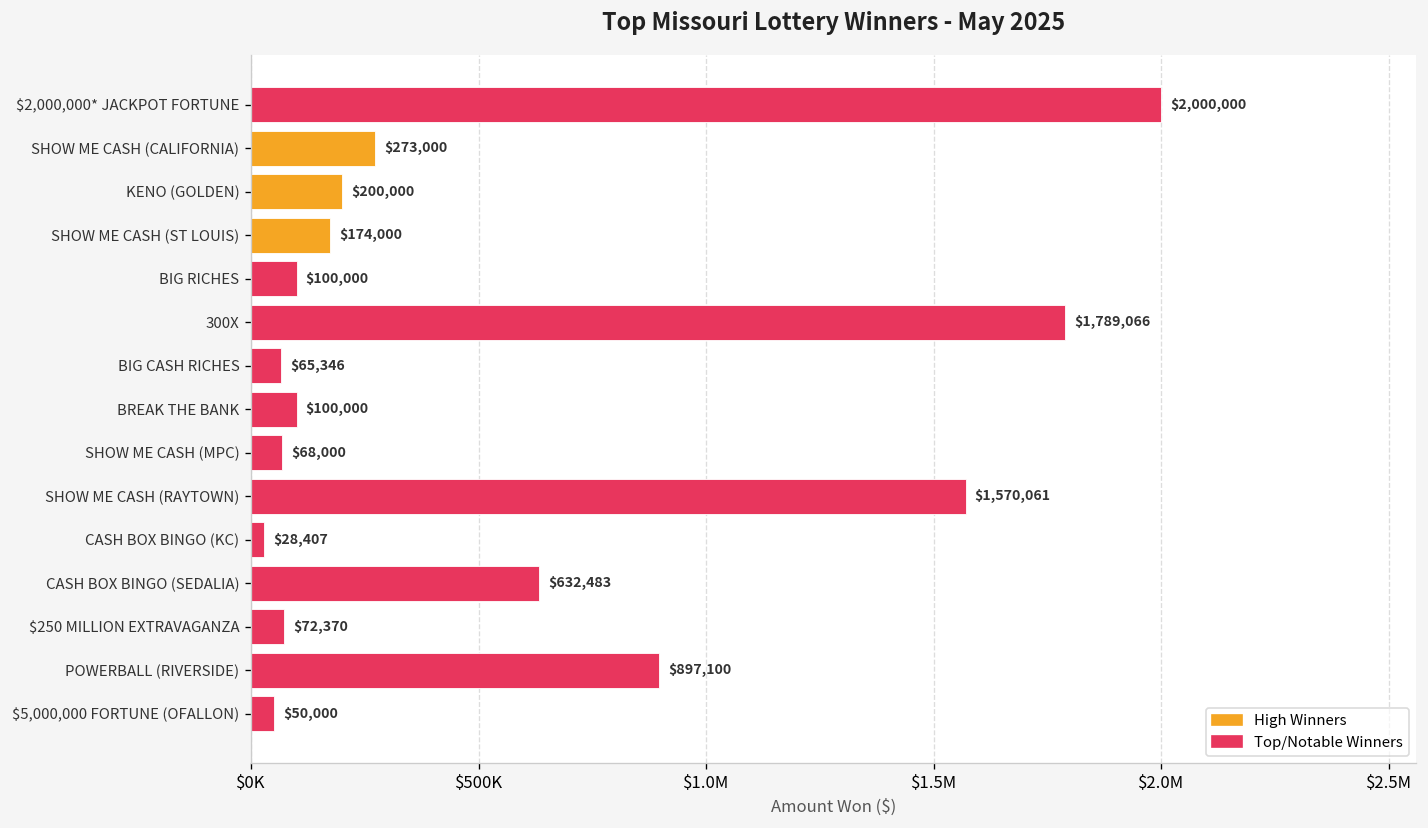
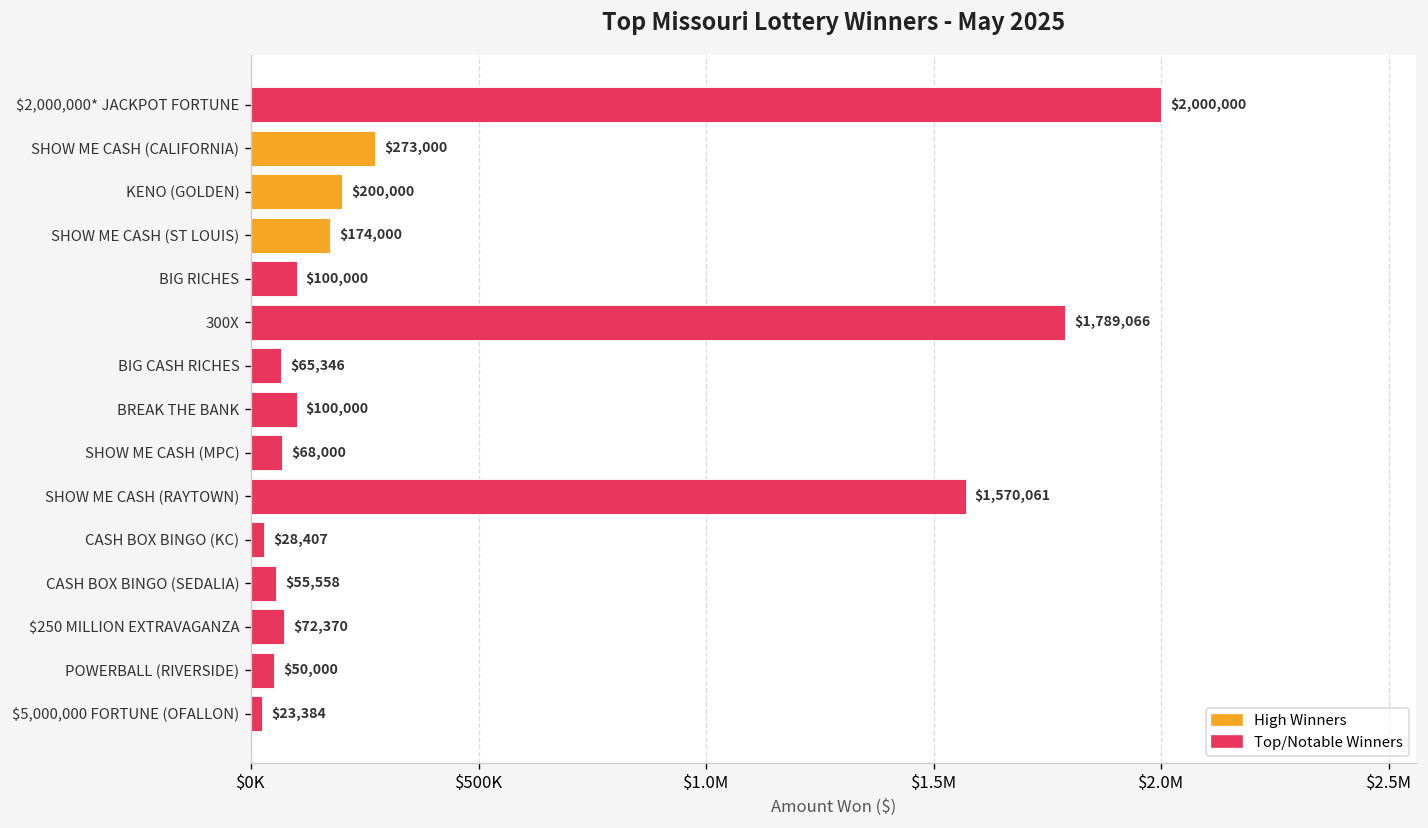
CASH BOX BINGO (SEDALIA): $632,483 -> $55,558
POWERBALL (RIVERSIDE): $897,100 -> $50,000
$5,000,000 FORTUNE (OFALLON): $50,000 -> $23,384
